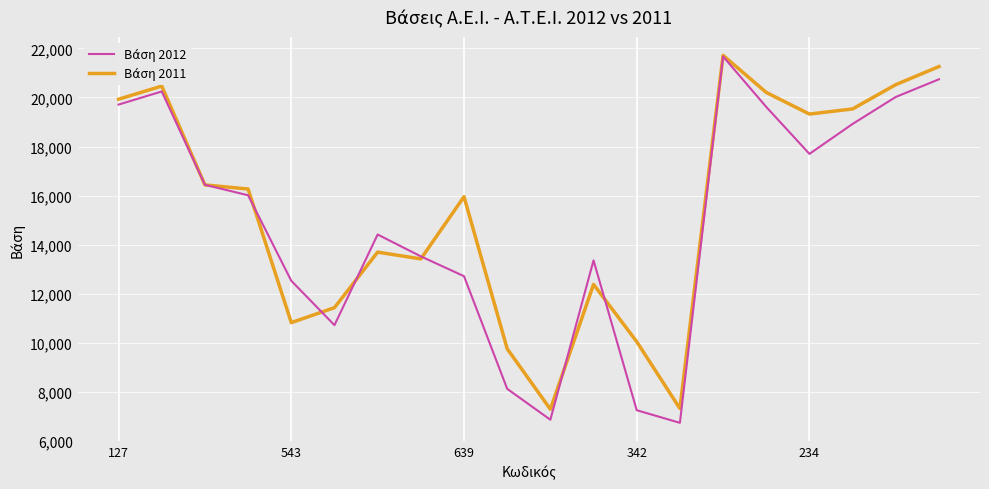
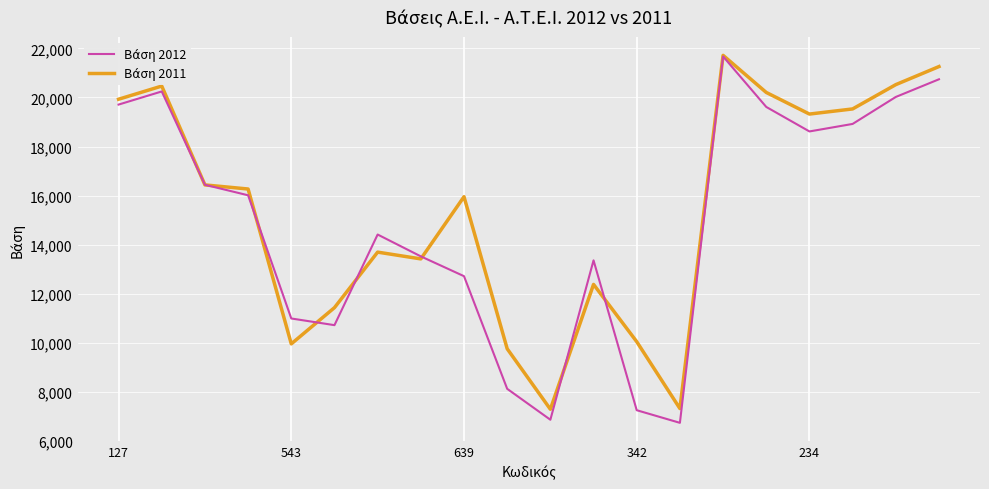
Βάση 2012, 543: 12,500 -> 11,000
Βάση 2011, 543: 10,800 -> 10,000
Βάση 2012, 234: 17,700 -> 18,600
